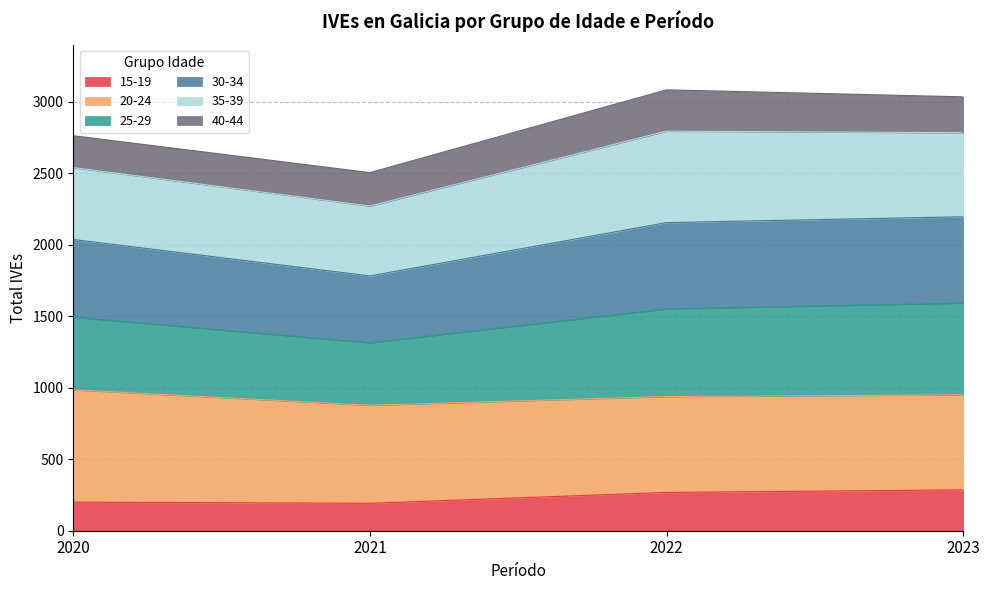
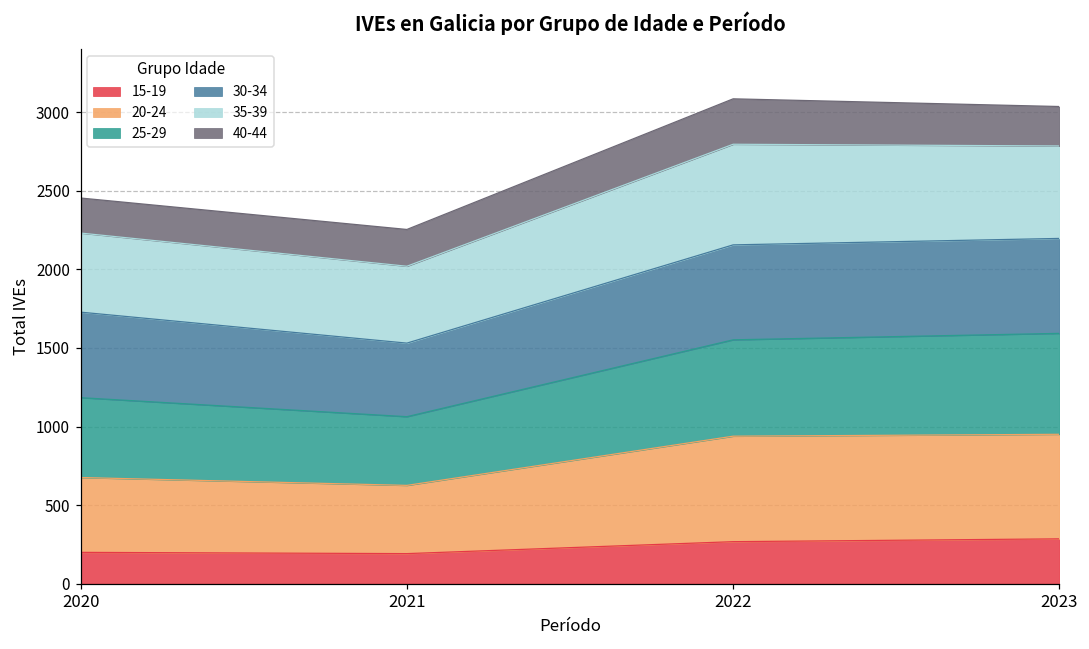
20-24, 2020: 790 -> 480
20-24, 2021: 690 -> 430
